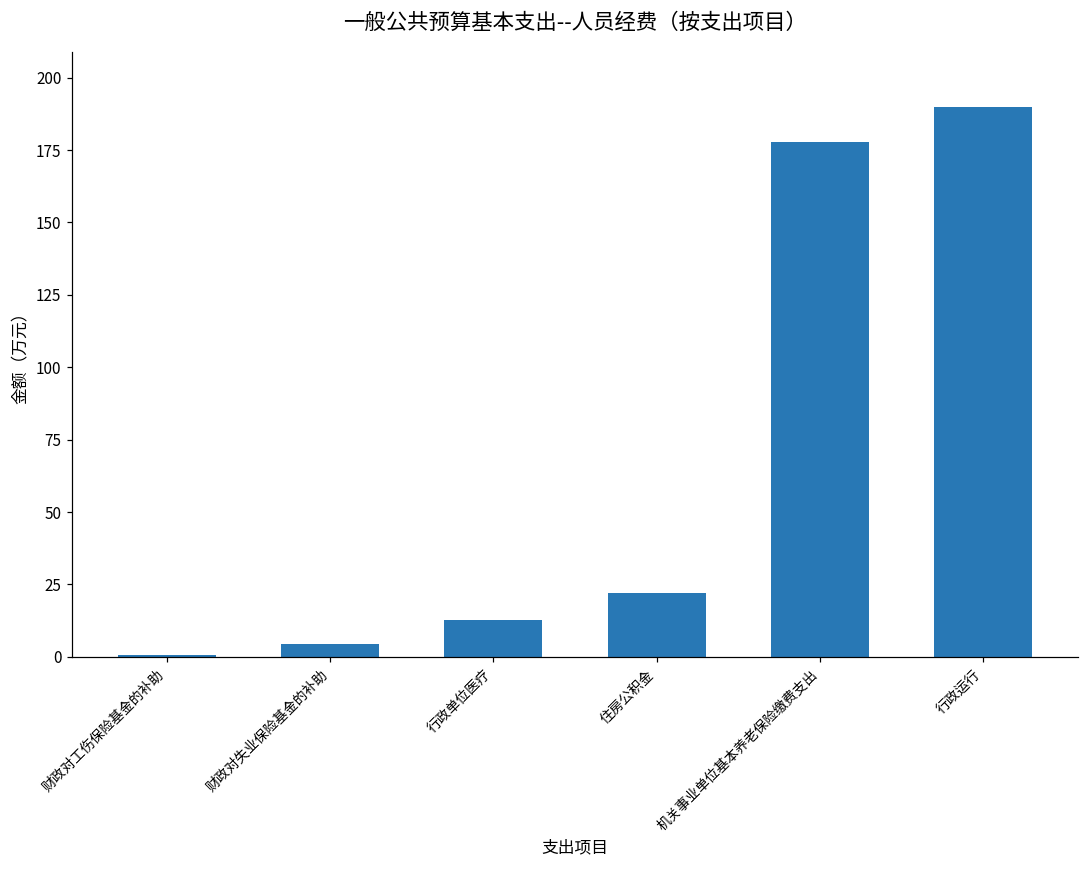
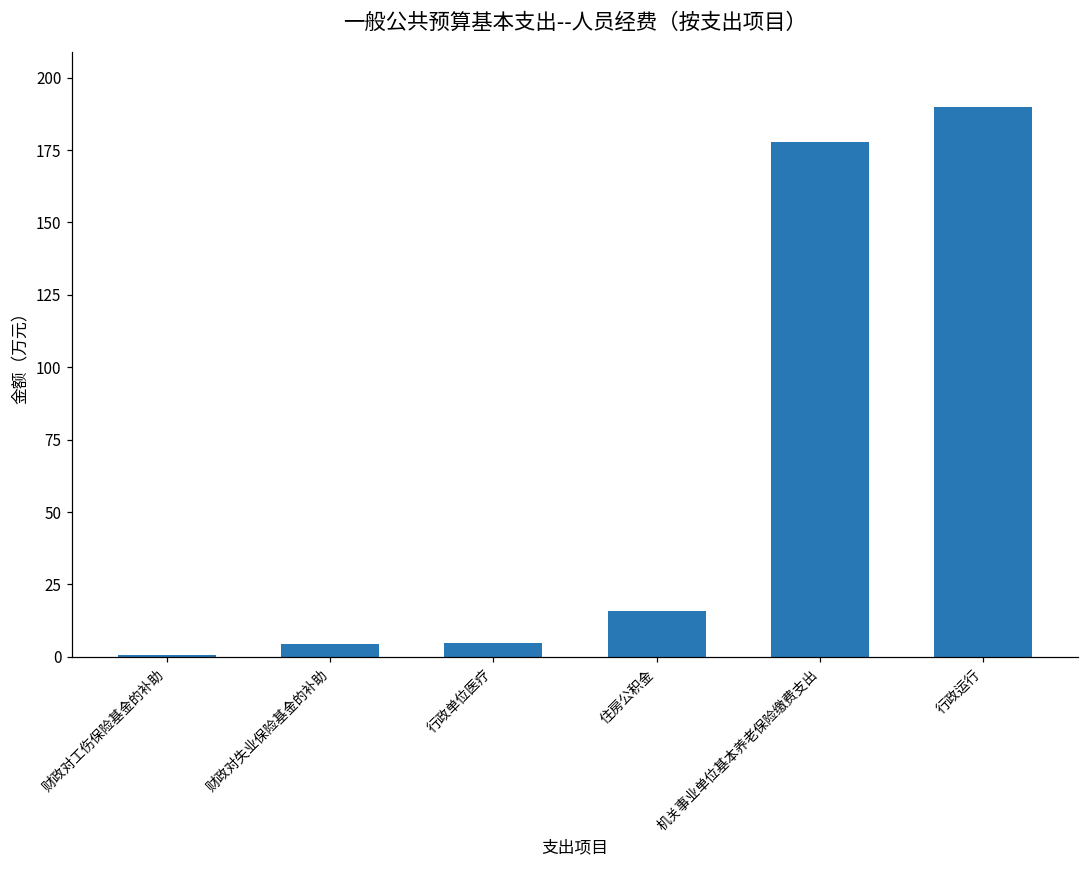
行政单位医疗: 13 -> 5
住房公积金: 22 -> 16
